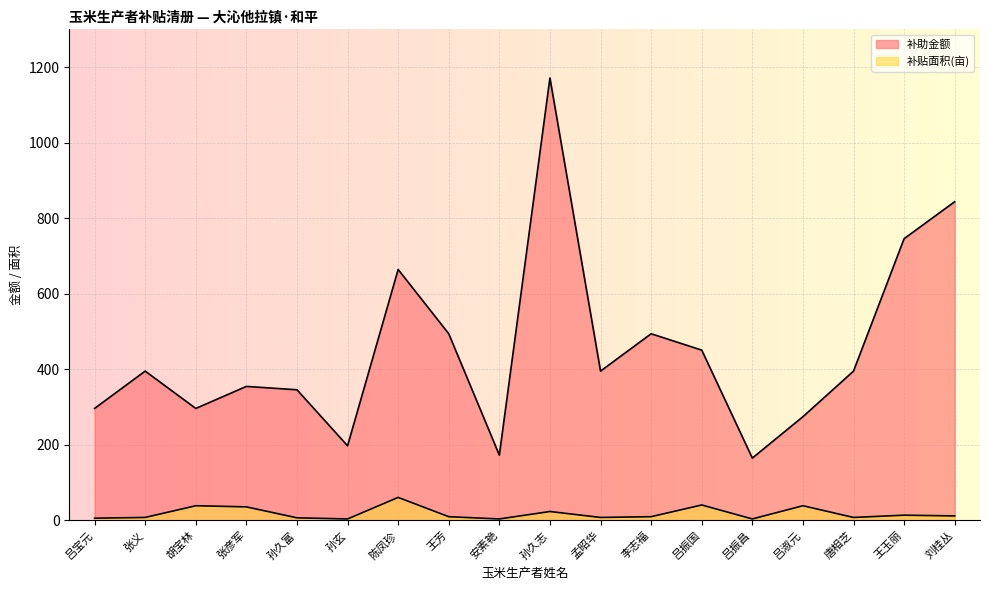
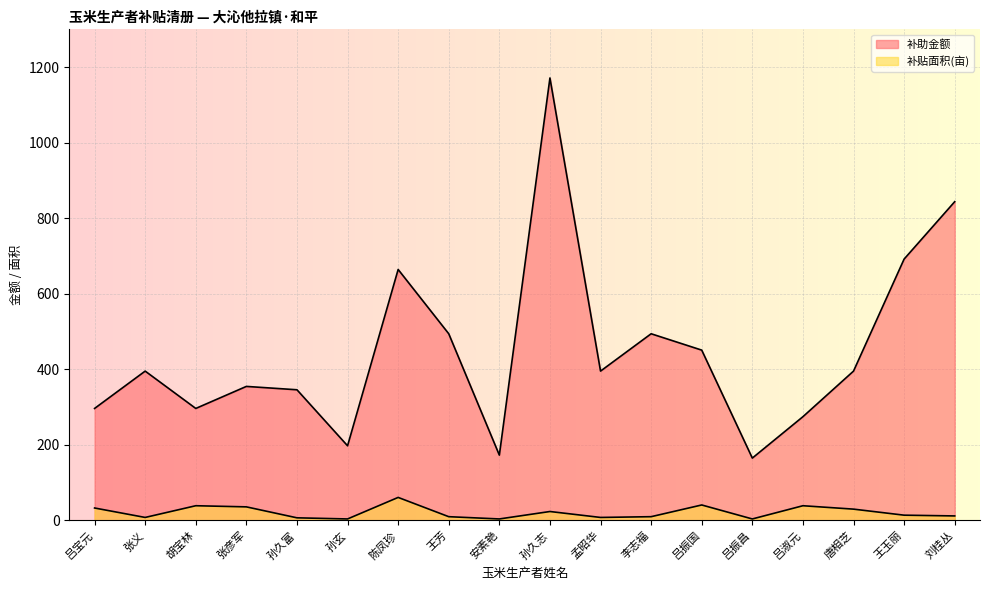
补贴面积(亩), 吕宝元: 10 -> 30
补贴面积(亩), 唐相芝: 10 -> 30
补助金额, 王玉丽: 750 -> 690
